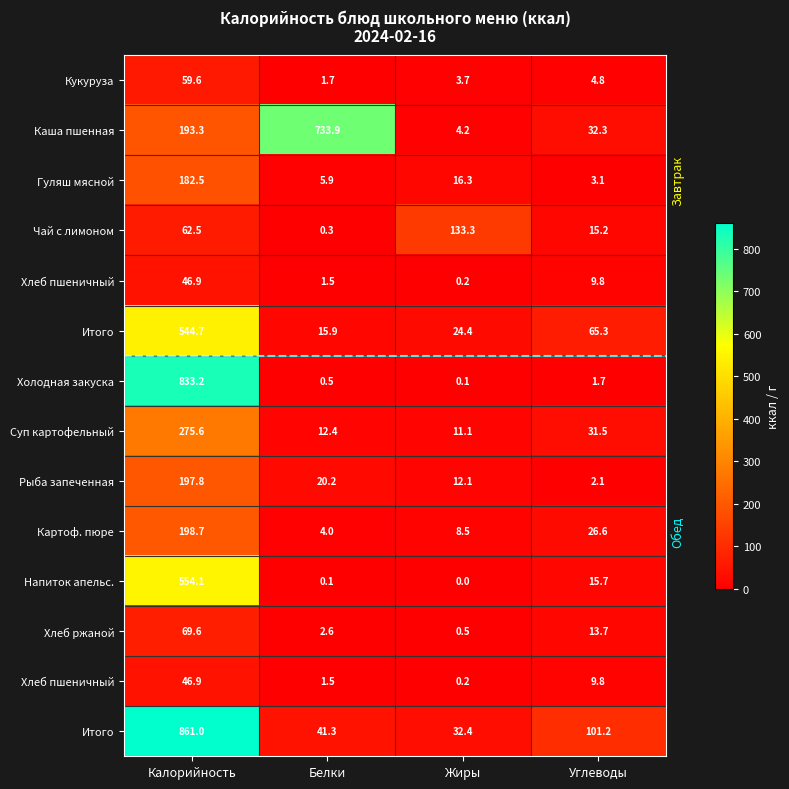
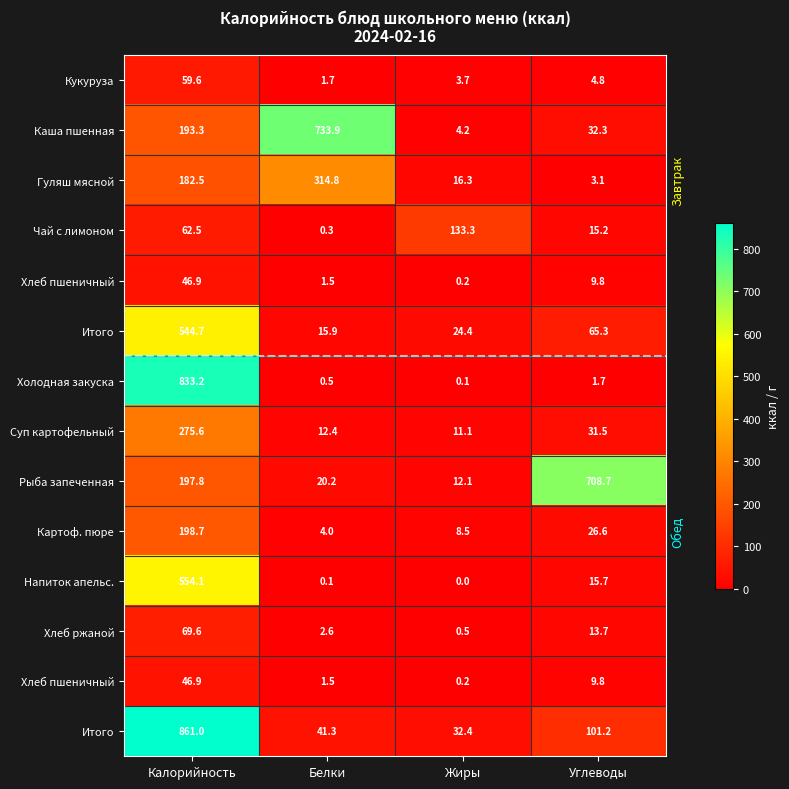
Гуляш мясной, Белки: 5.9 -> 314.8
Рыба запеченная, Углеводы: 2.1 -> 708.7
